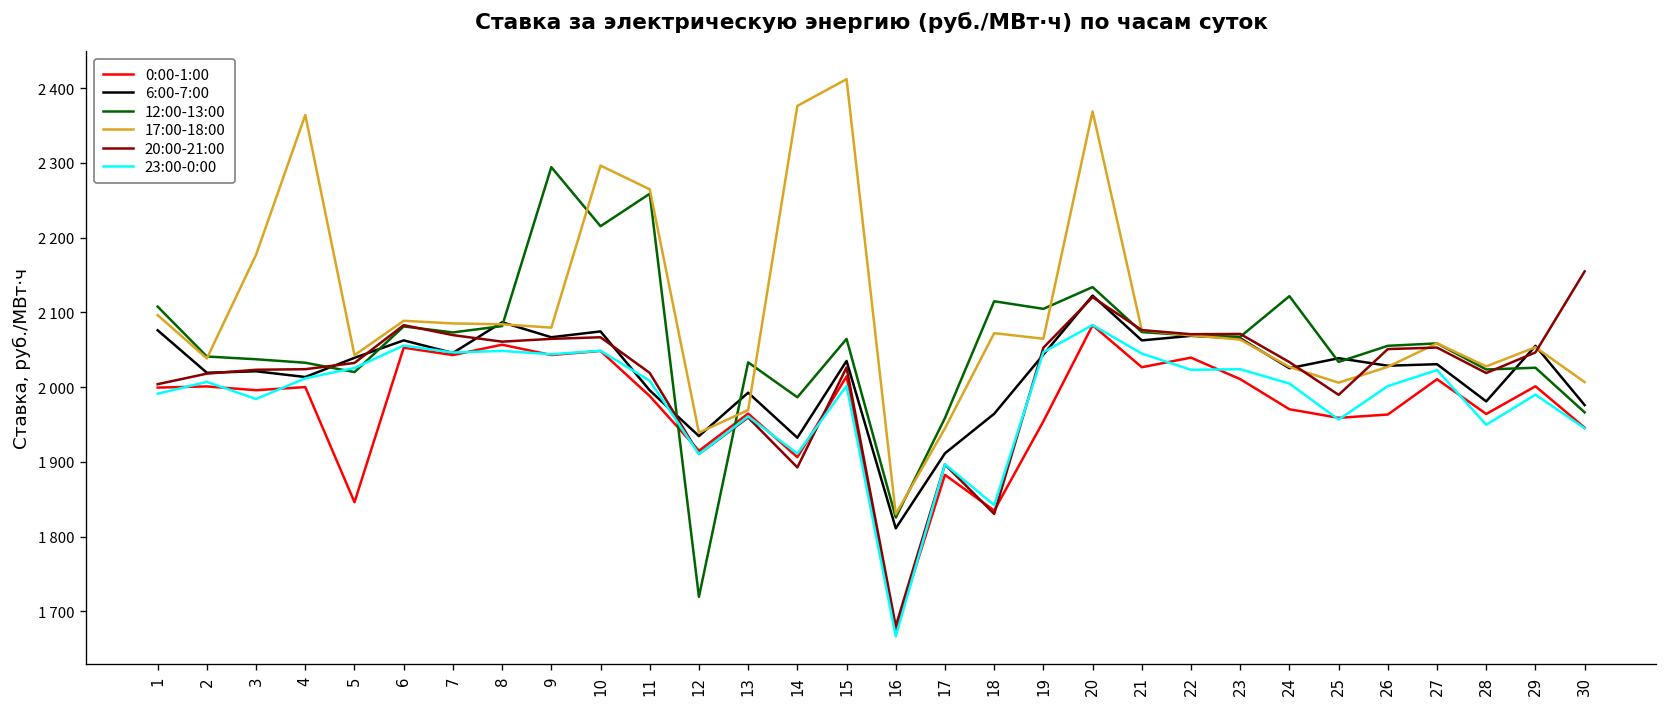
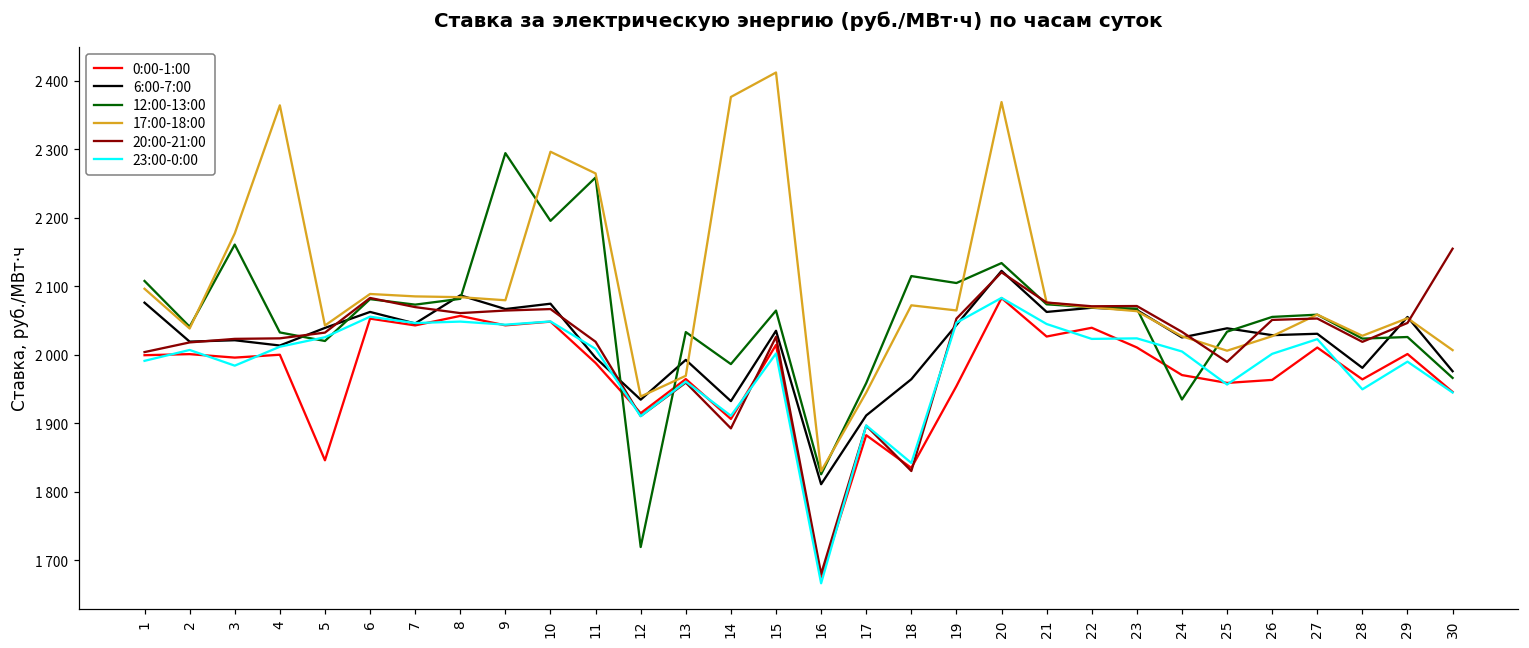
12:00-13:00, 3: 2040 -> 2160
12:00-13:00, 10: 2220 -> 2200
12:00-13:00, 24: 2120 -> 1930
